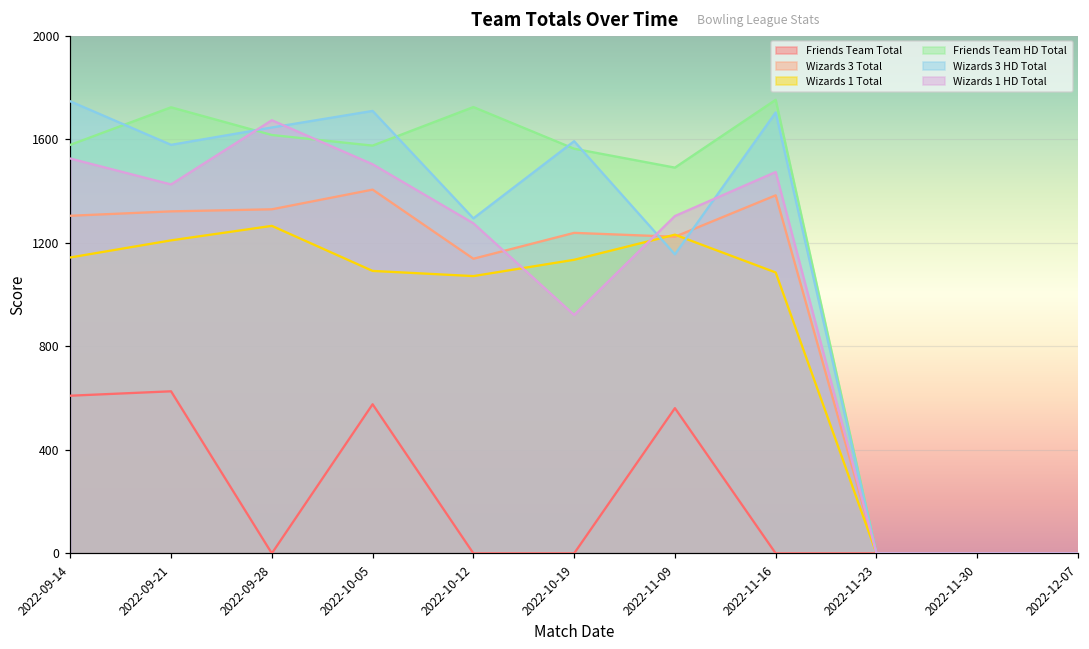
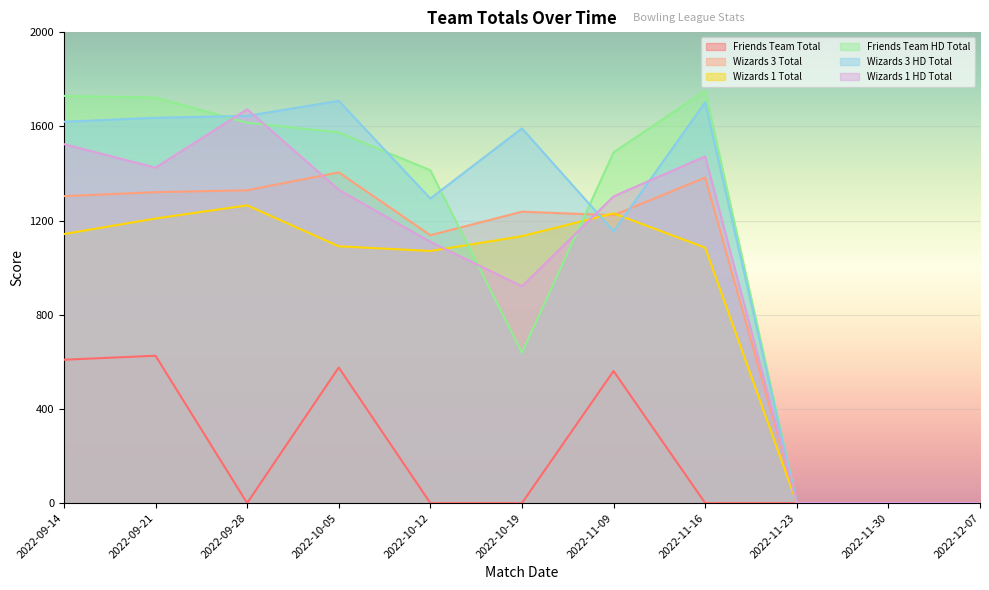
Friends Team HD Total, 2022-09-14: 1580 -> 1730
Wizards 3 HD Total, 2022-09-14: 1750 -> 1620
Wizards 3 HD Total, 2022-09-21: 1580 -> 1640
Wizards 1 HD Total, 2022-10-05: 1500 -> 1330
Friends Team HD Total, 2022-10-12: 1720 -> 1410
Wizards 1 HD Total, 2022-10-12: 1280 -> 1110
Friends Team HD Total, 2022-10-19: 1560 -> 640
